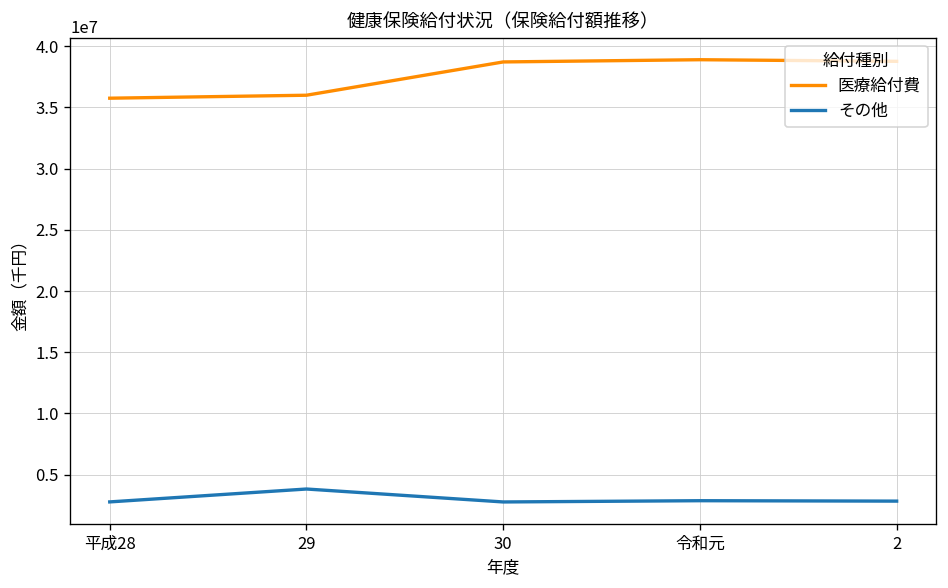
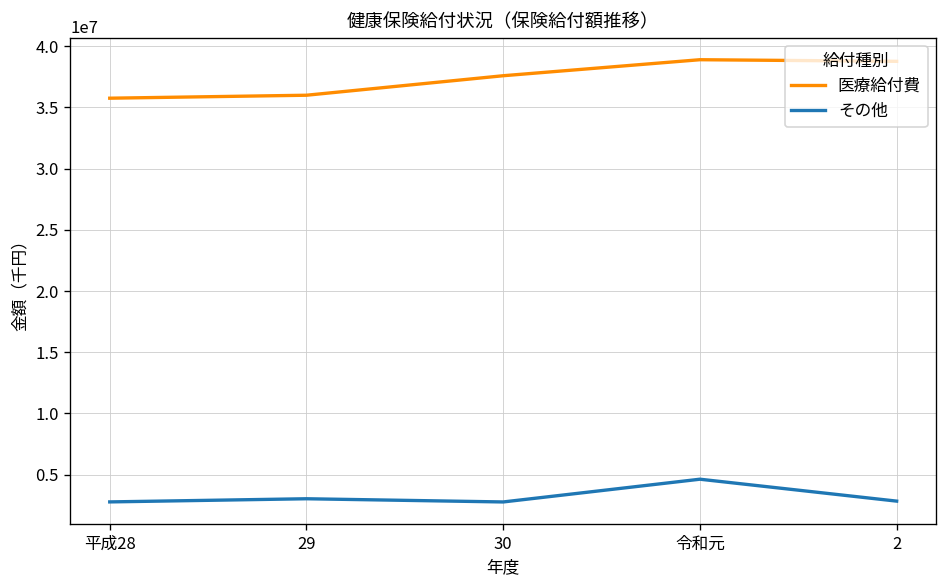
その他, 29: 3800000 -> 3000000
医療給付費, 30: 38700000 -> 37600000
その他, 令和元: 2900000 -> 4600000
